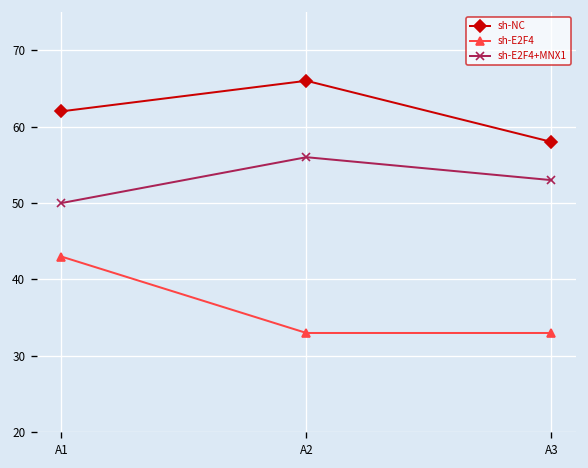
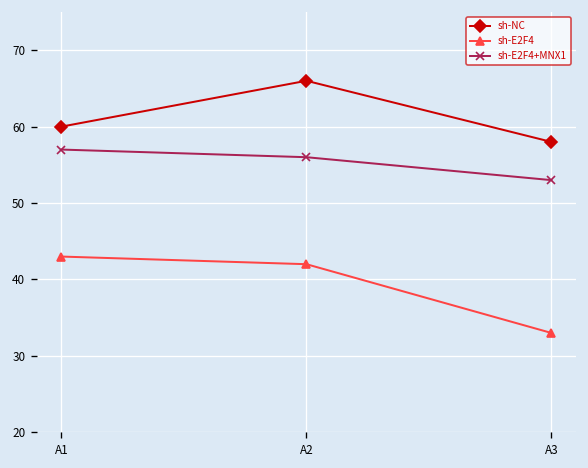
sh-NC, A1: 62 -> 60
sh-E2F4+MNX1, A1: 50 -> 57
sh-E2F4, A2: 33 -> 42
